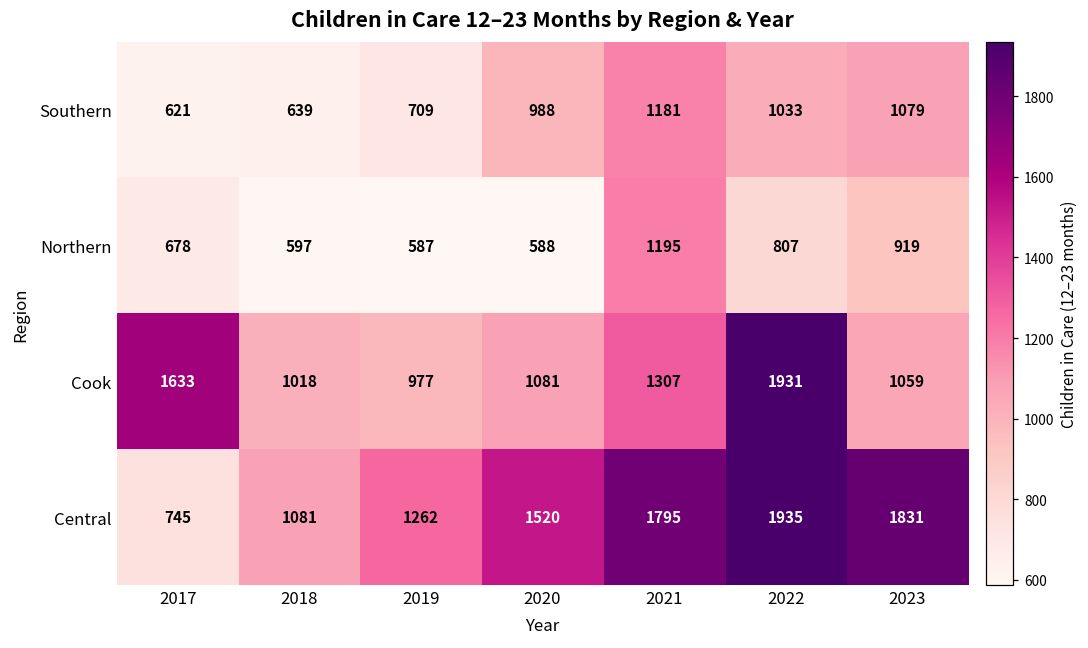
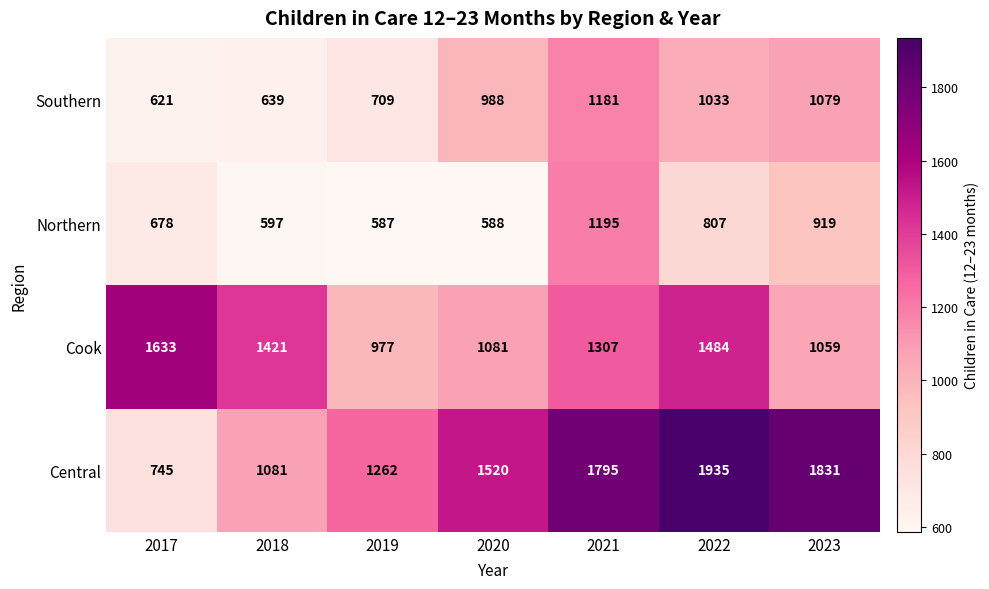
Cook, 2018: 1018 -> 1421
Cook, 2022: 1931 -> 1484
